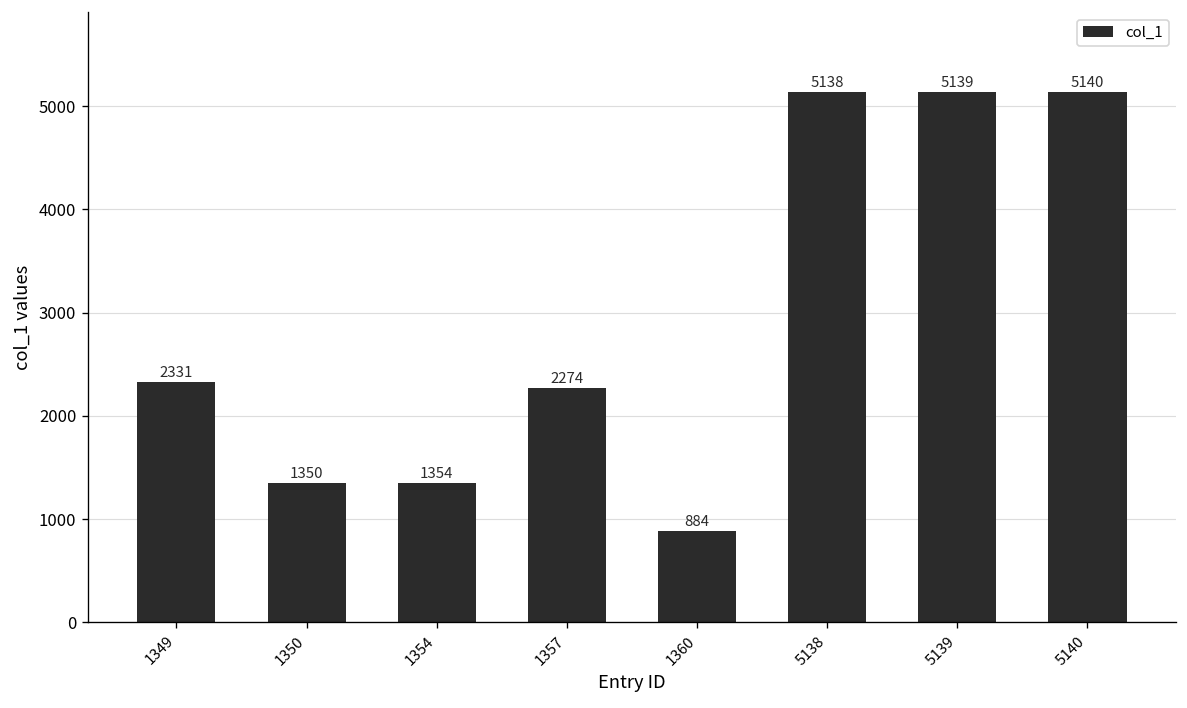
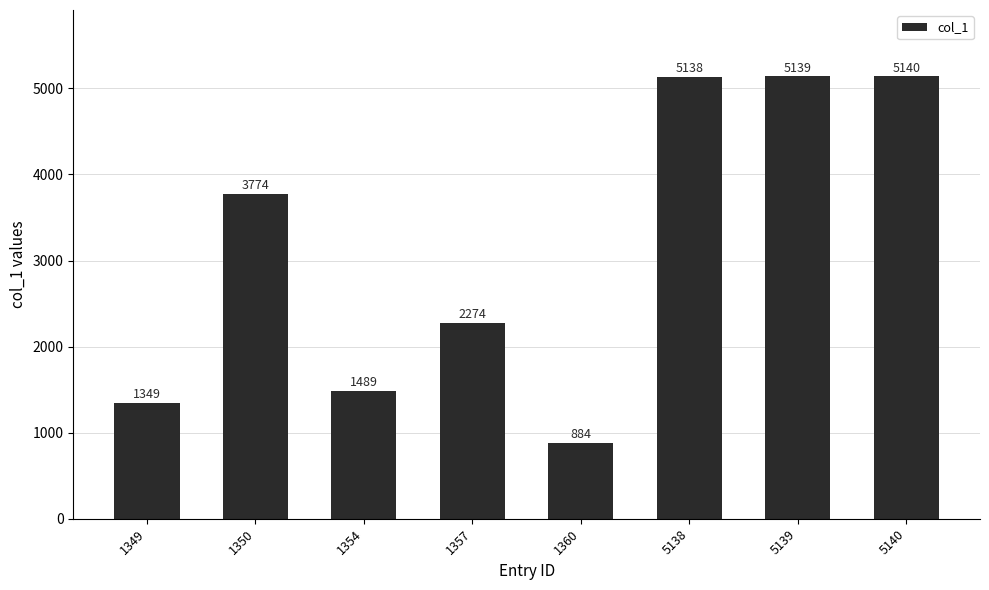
1349: 2331 -> 1349
1350: 1350 -> 3774
1354: 1354 -> 1489
